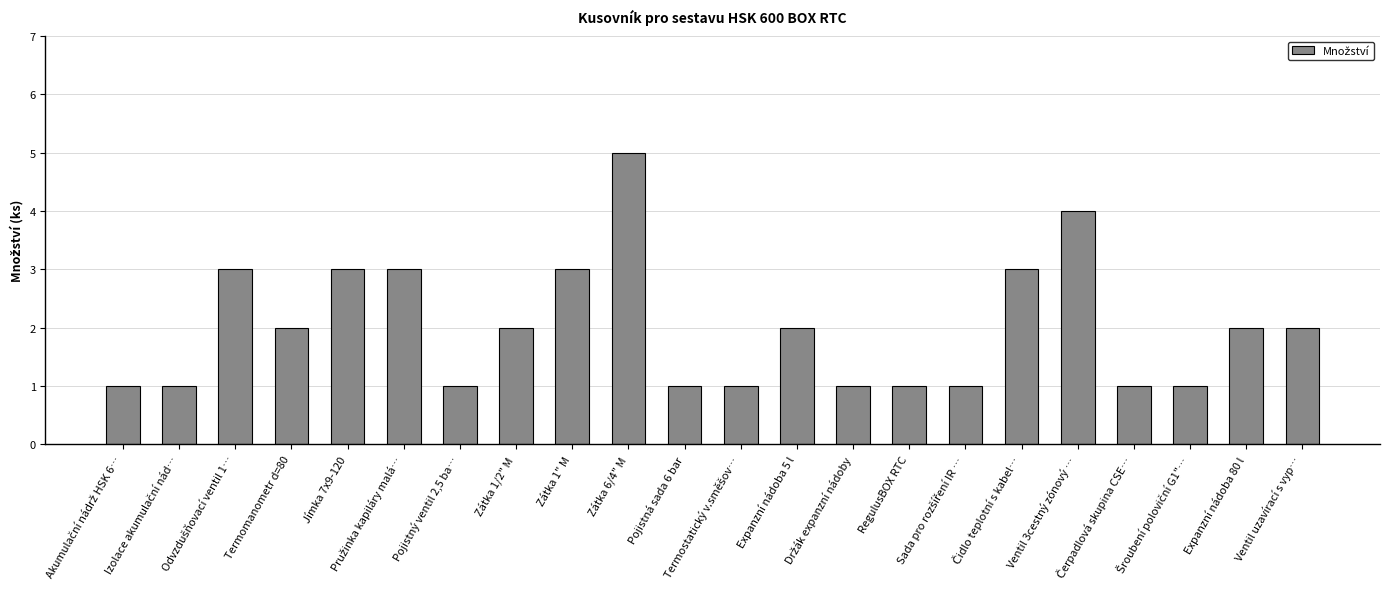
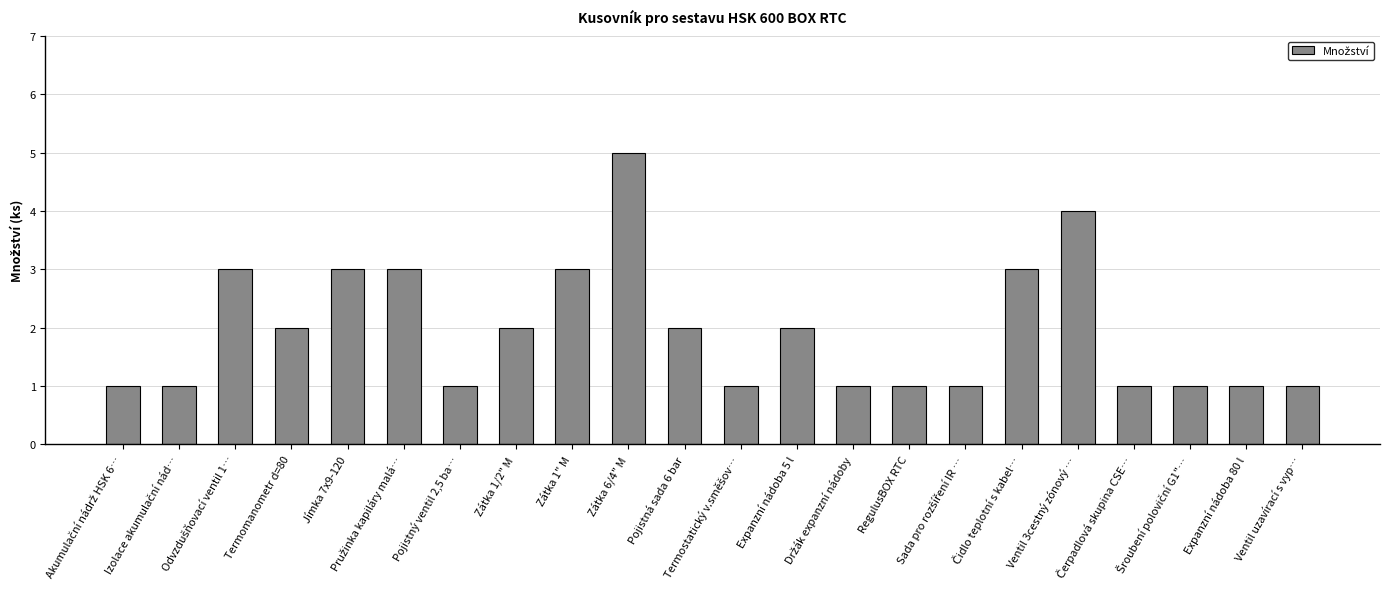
Pojistná sada 6 bar: 1 -> 2
Expanzní nádoba 80 l: 2 -> 1
Ventil uzavírací s vyp…: 2 -> 1
